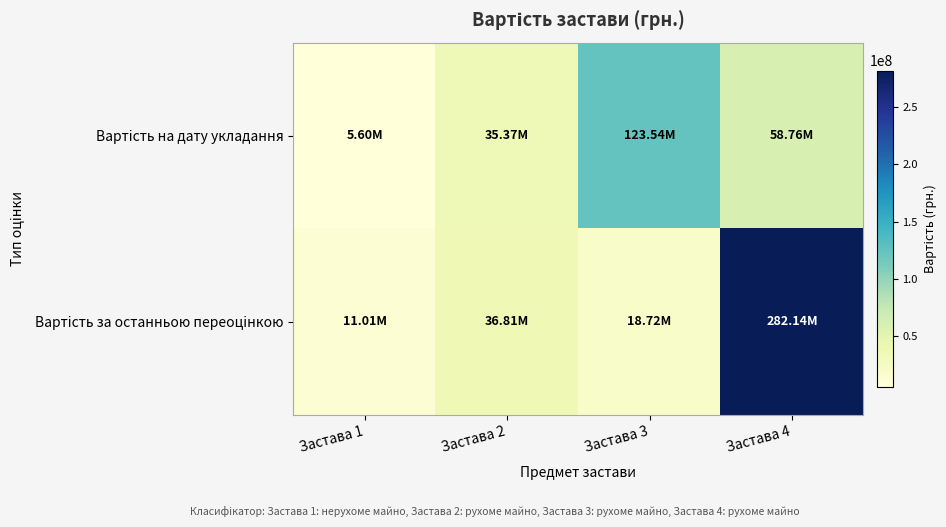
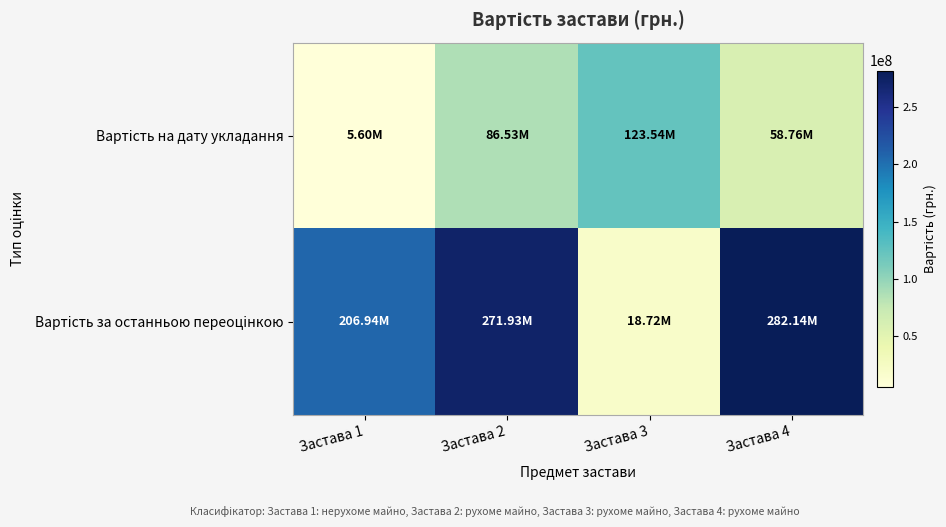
Вартість на дату укладання, Застава 2: 35.37M -> 86.53M
Вартість за останньою переоцінкою, Застава 1: 11.01M -> 206.94M
Вартість за останньою переоцінкою, Застава 2: 36.81M -> 271.93M
